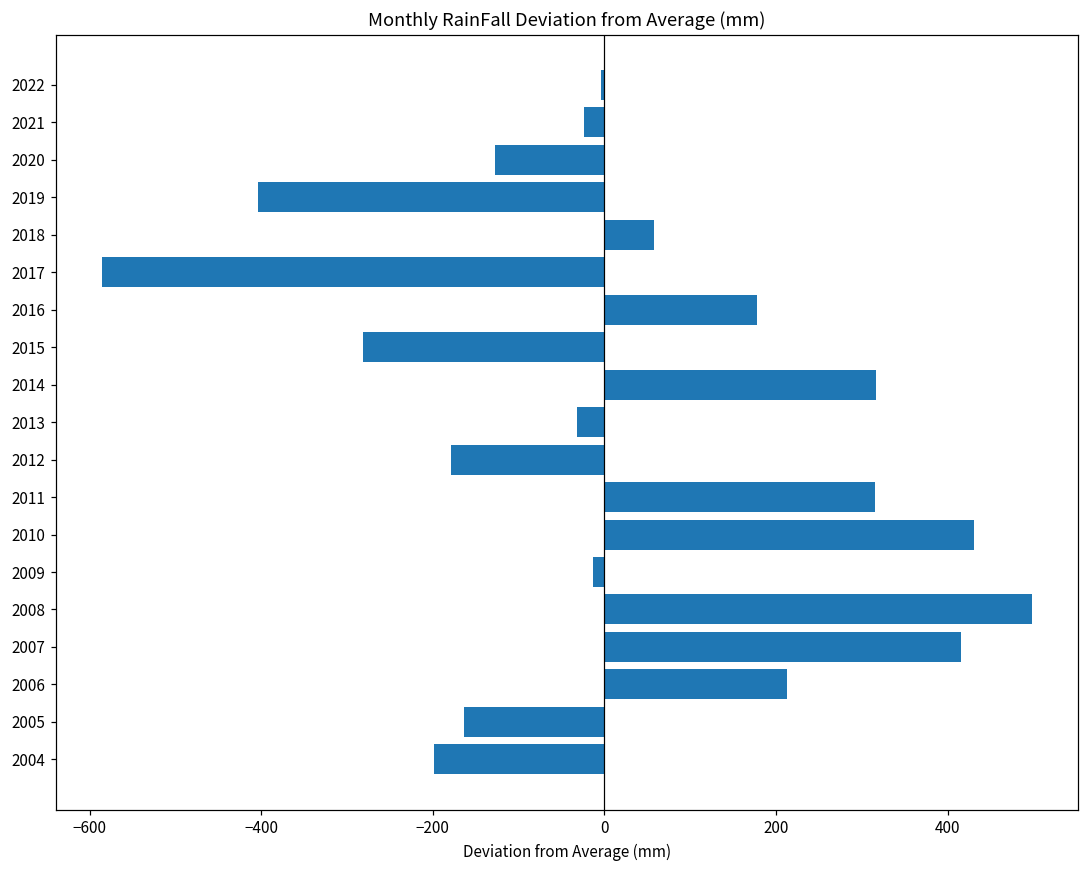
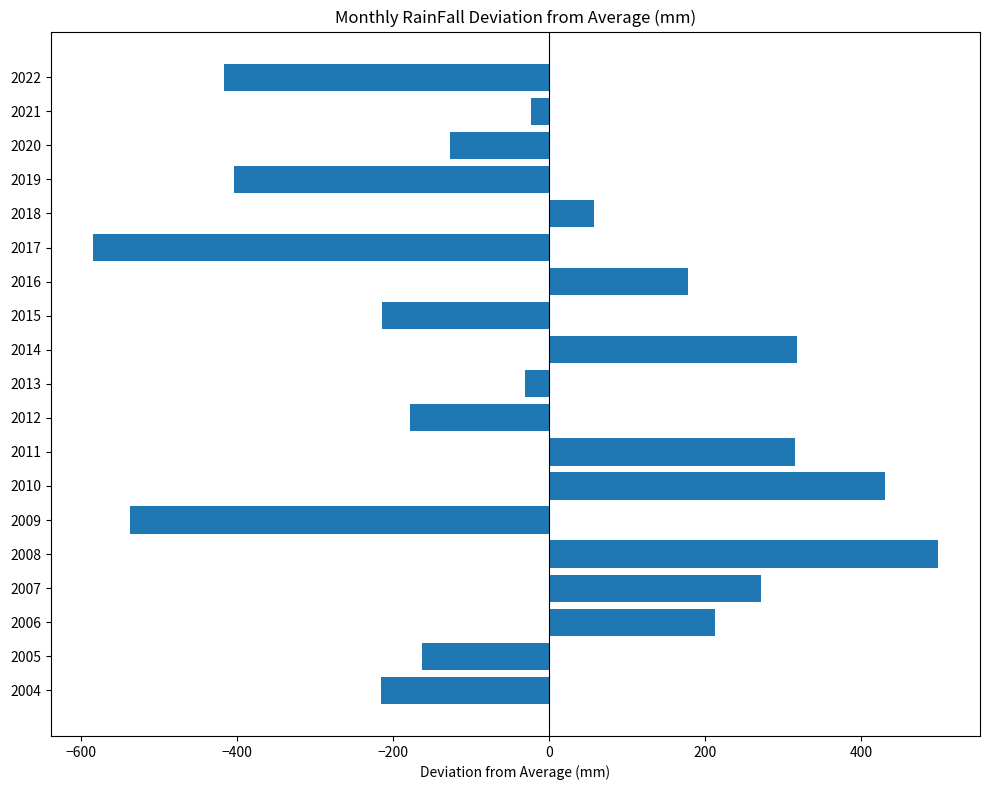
2022: 0 -> -420
2015: -280 -> -210
2009: -10 -> -540
2007: 420 -> 270
2004: -200 -> -220
